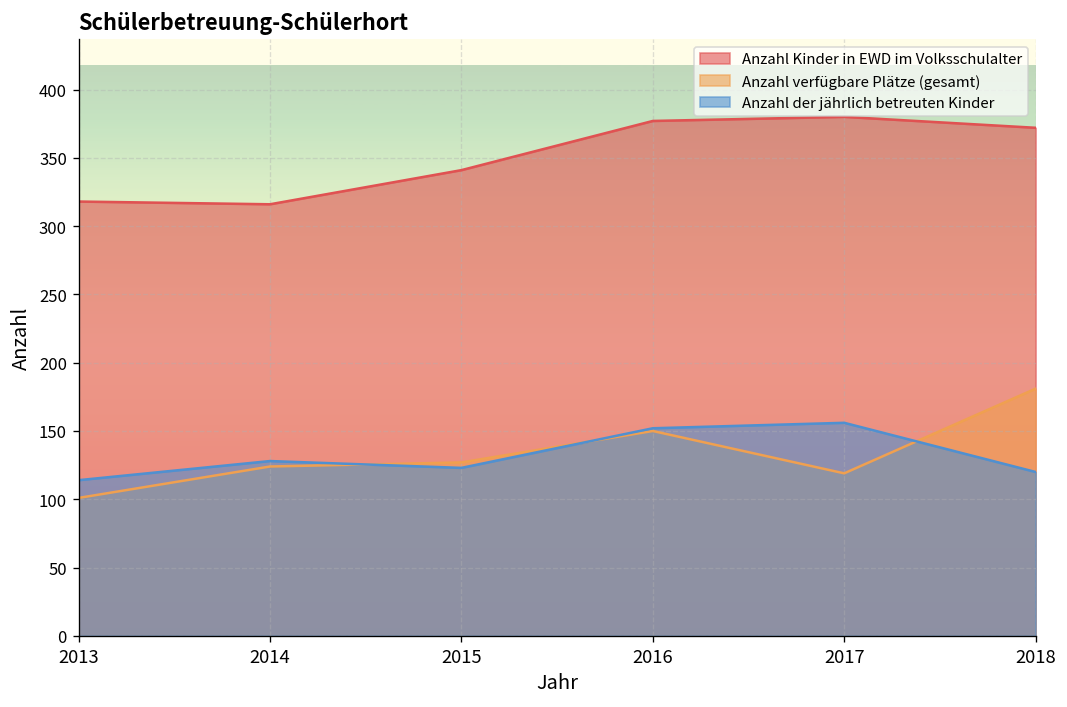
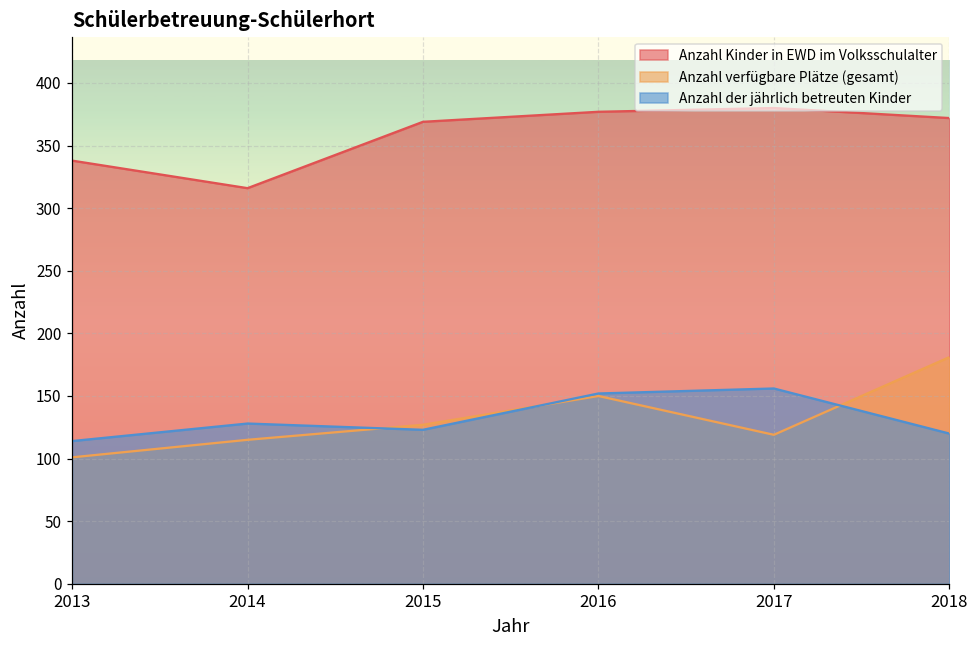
Anzahl Kinder in EWD im Volksschulalter, 2013: 318 -> 338
Anzahl verfügbare Plätze (gesamt), 2014: 124 -> 115
Anzahl Kinder in EWD im Volksschulalter, 2015: 341 -> 369
